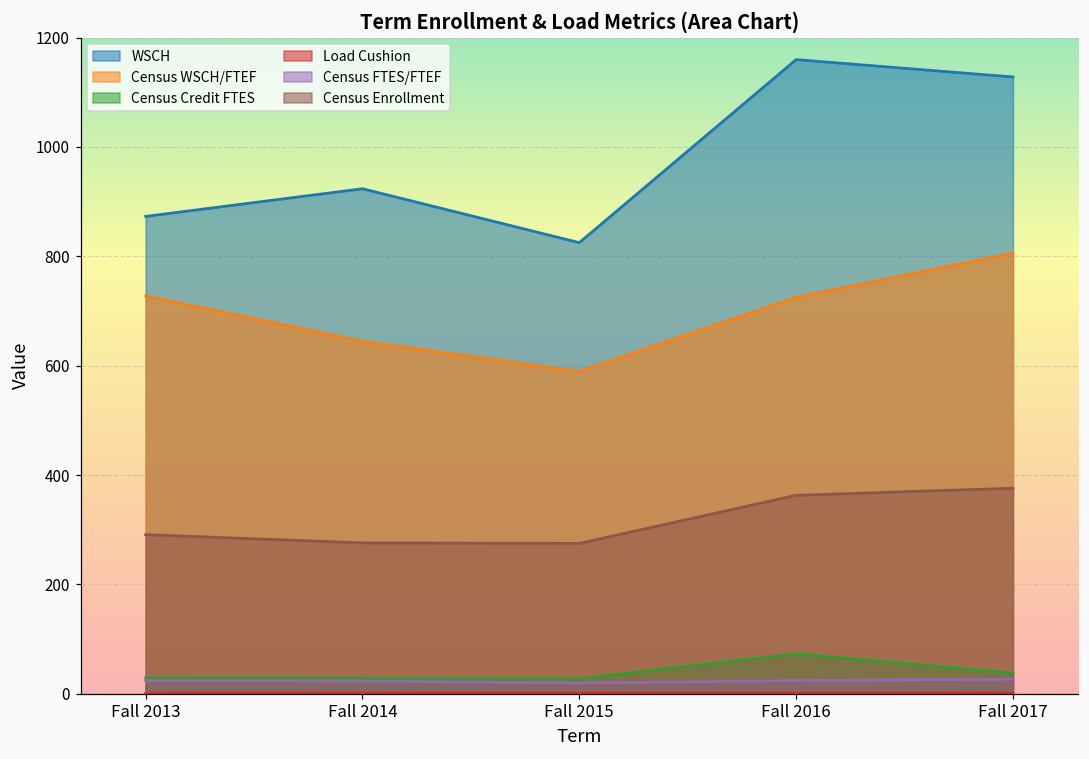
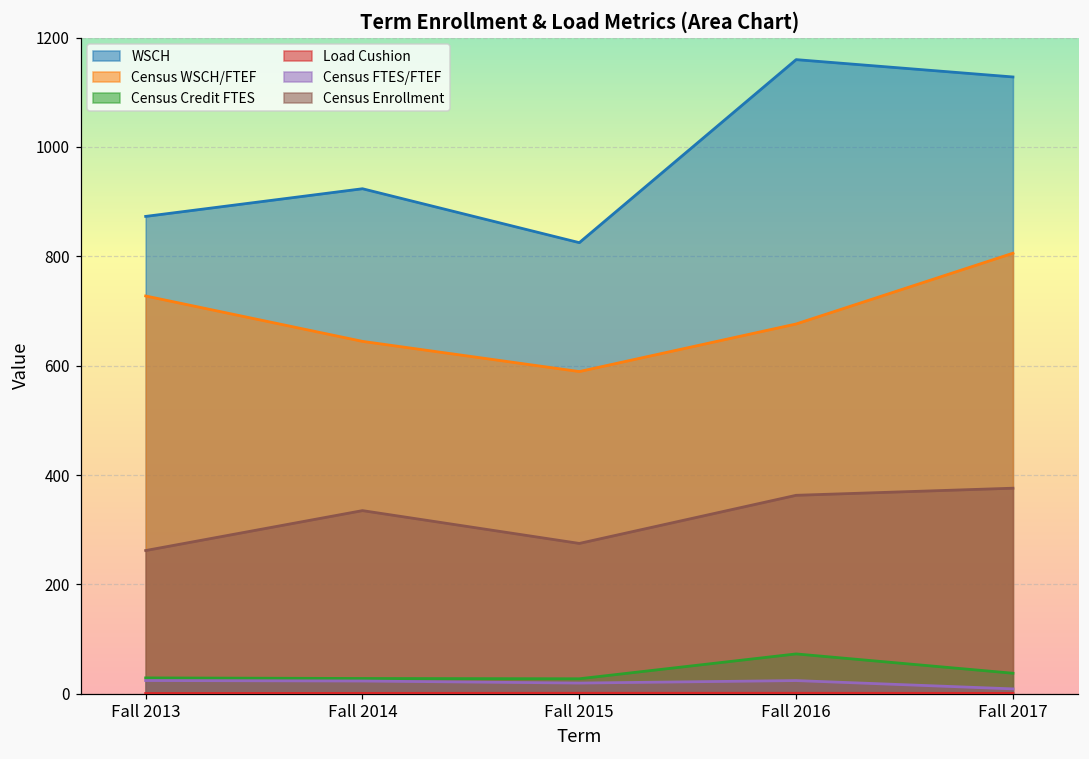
Census Enrollment, Fall 2013: 290 -> 260
Census Enrollment, Fall 2014: 280 -> 340
Census WSCH/FTEF, Fall 2016: 720 -> 680
Census FTES/FTEF, Fall 2017: 30 -> 10
